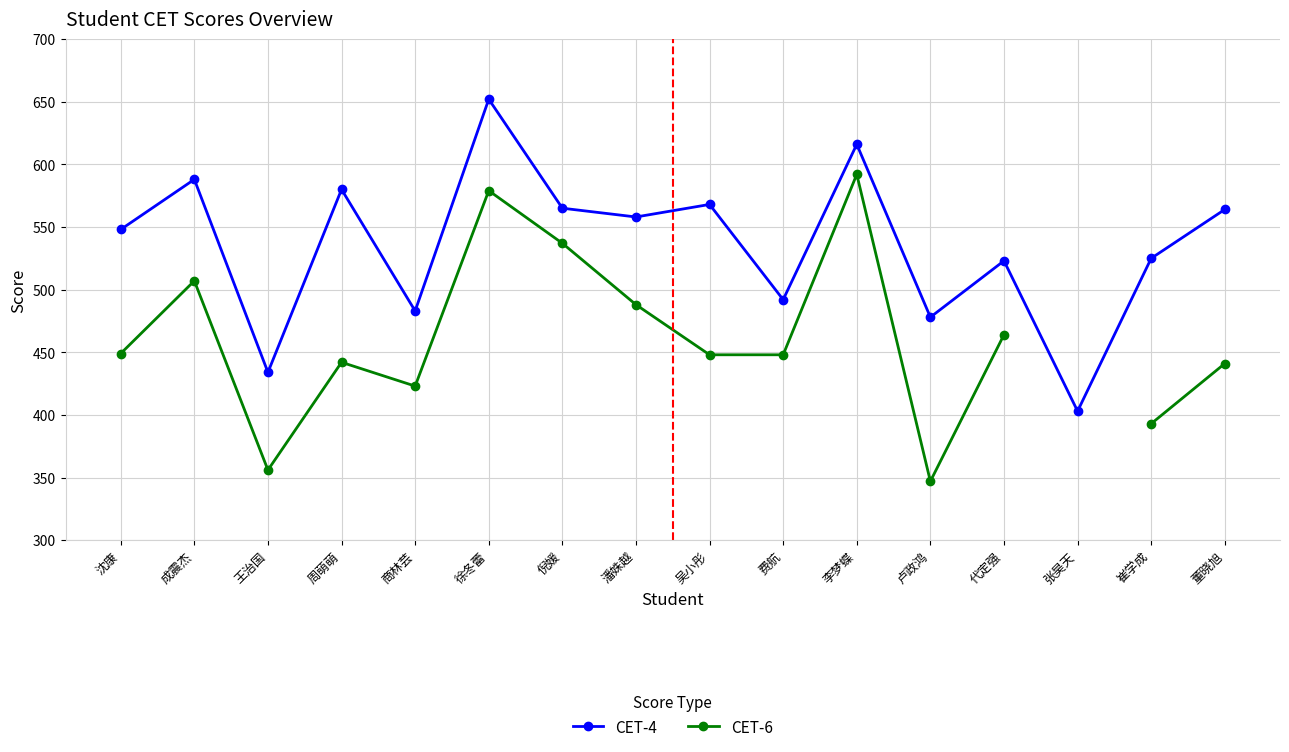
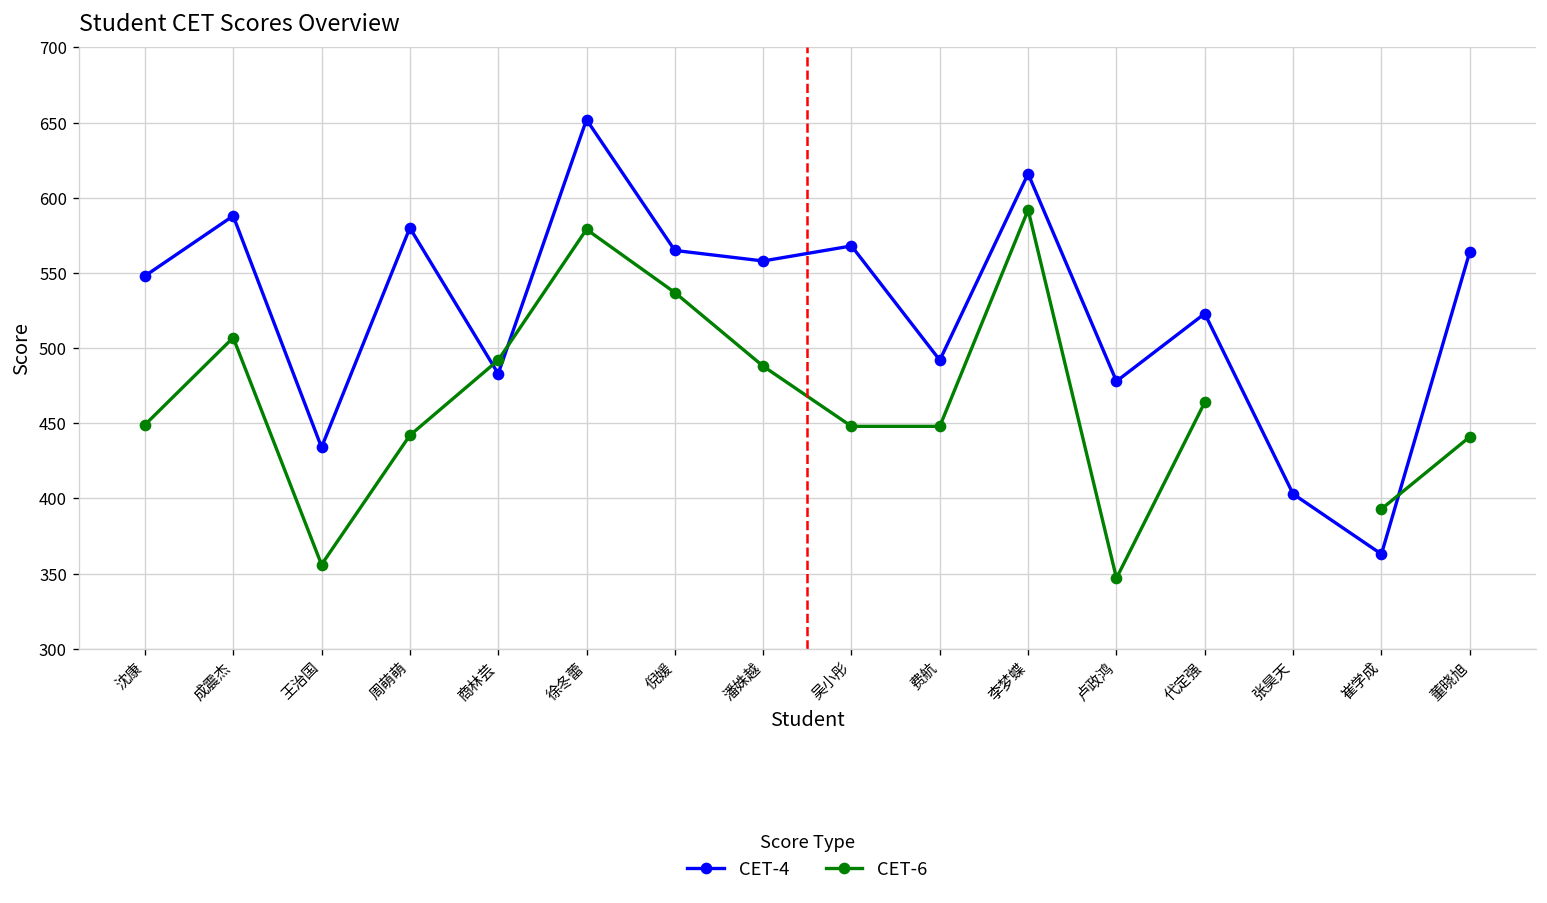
CET-6, 商林芸: 423 -> 492
CET-4, 崔学成: 525 -> 363
